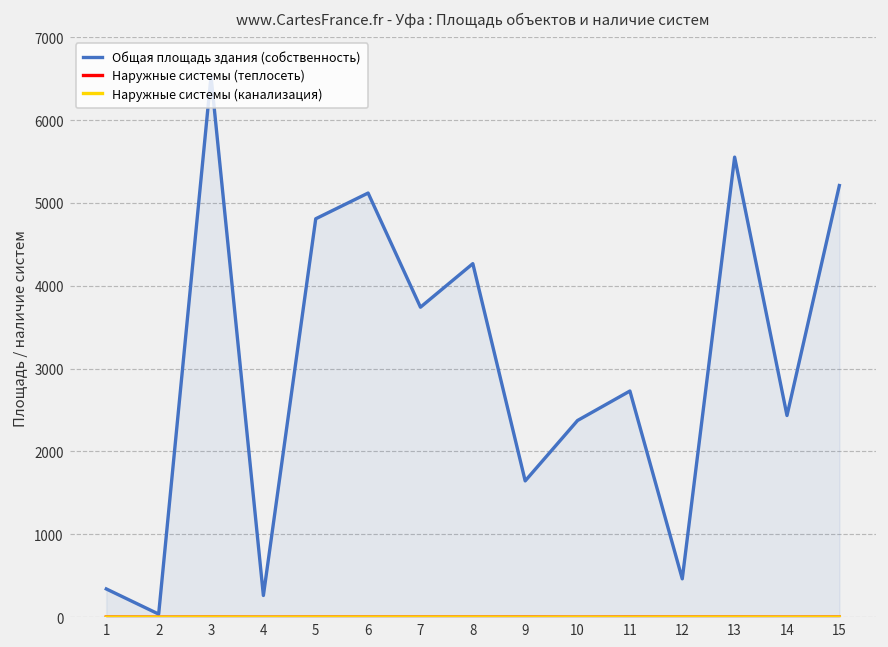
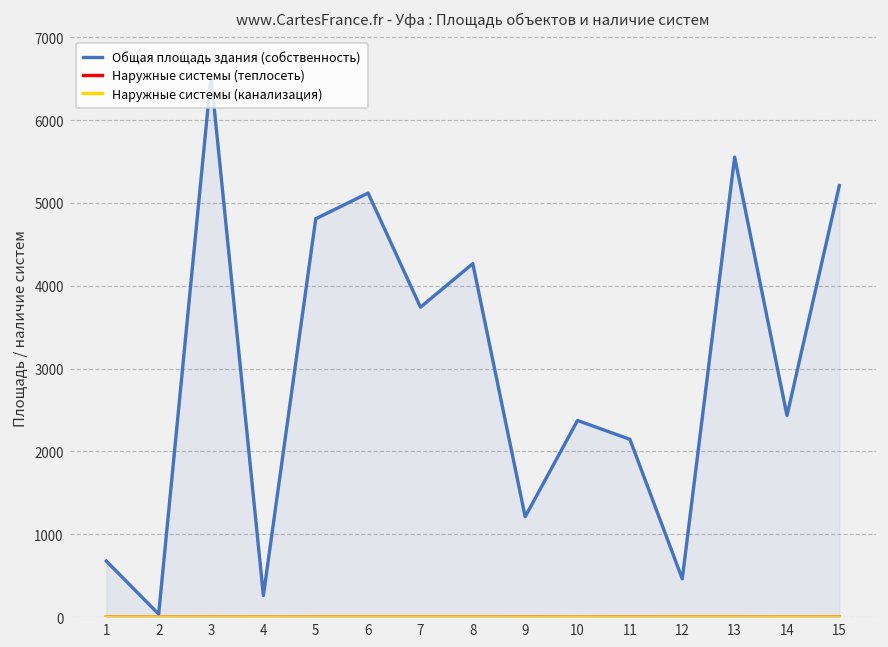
Общая площадь здания (собственность), 1: 300 -> 700
Общая площадь здания (собственность), 9: 1600 -> 1200
Общая площадь здания (собственность), 11: 2700 -> 2100
